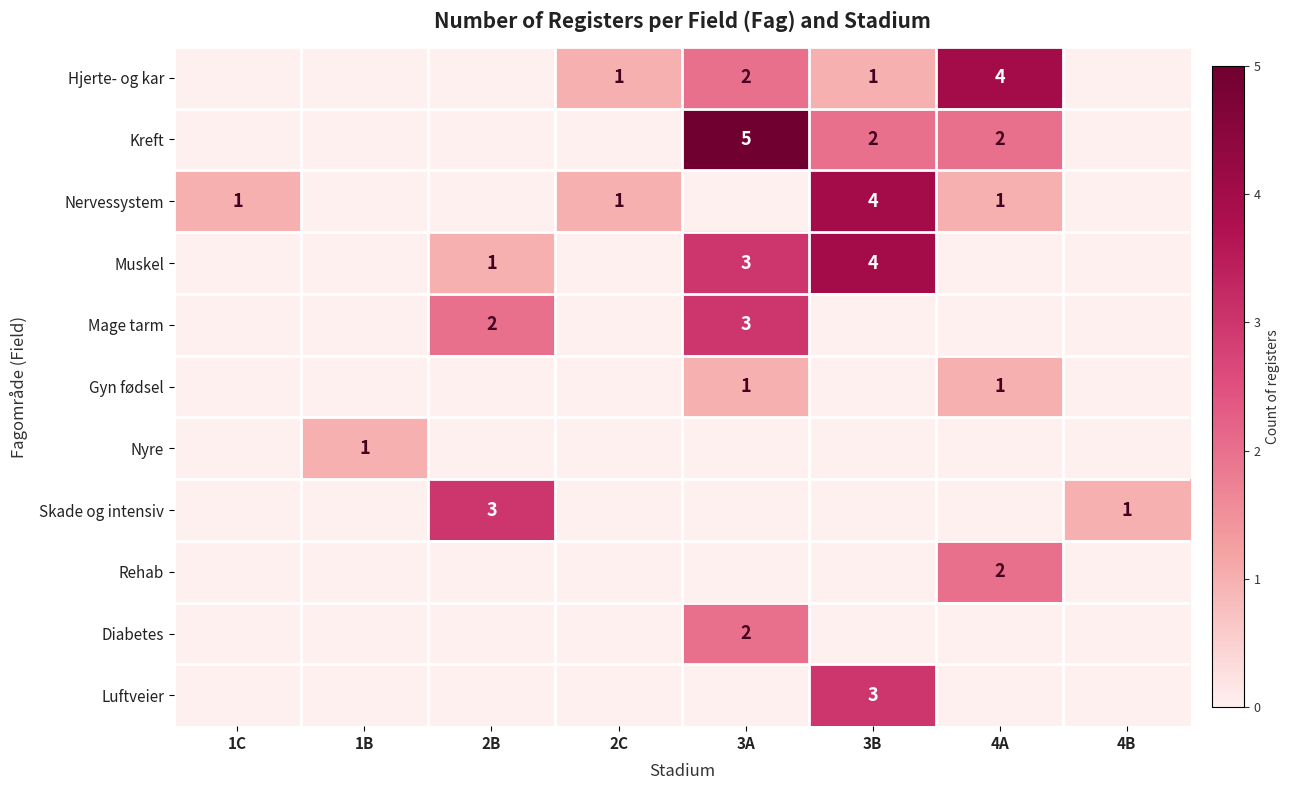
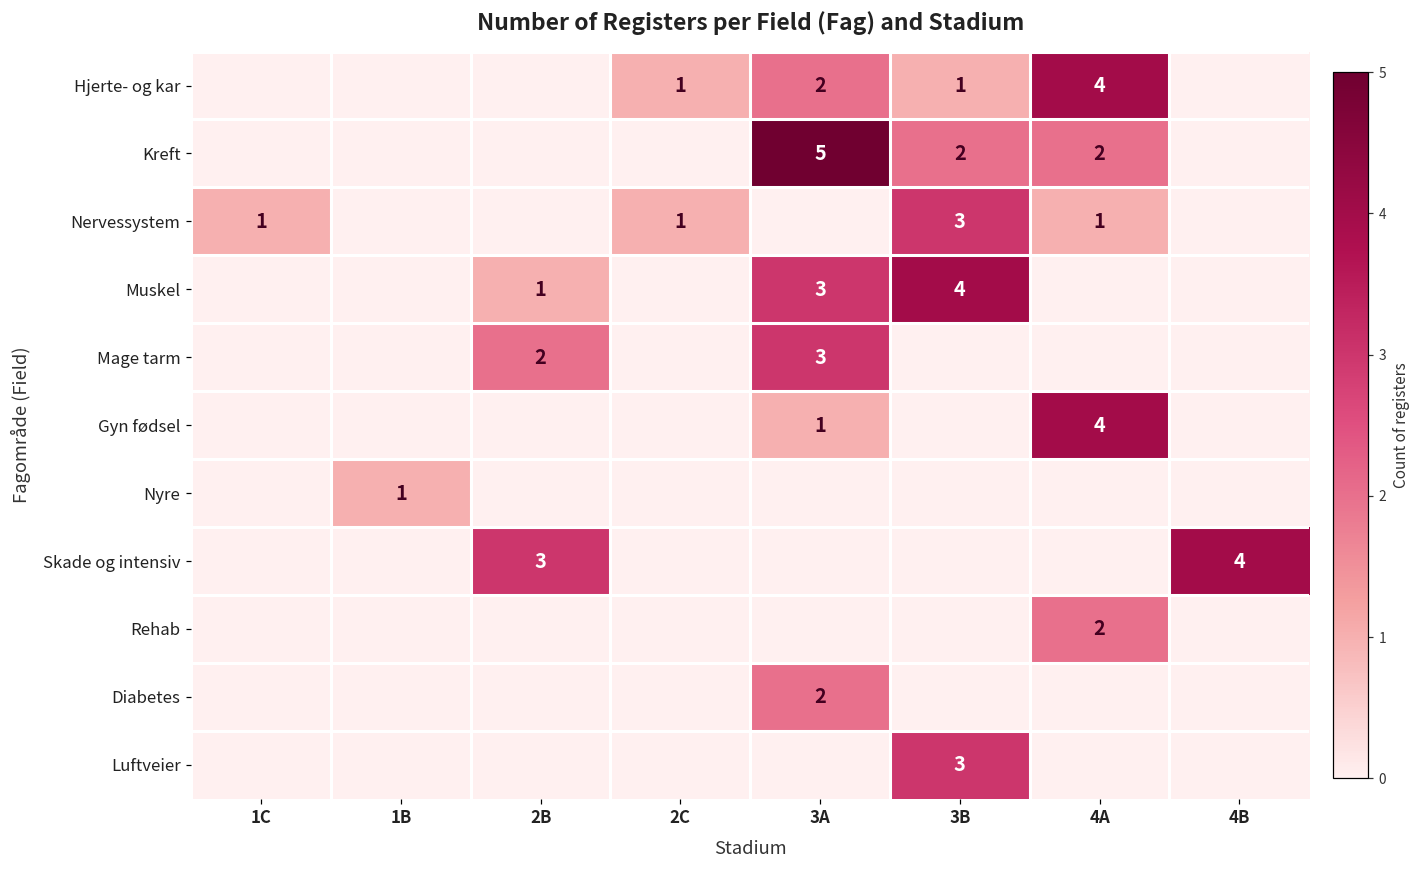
Nervessystem, 3B: 4 -> 3
Gyn fødsel, 4A: 1 -> 4
Skade og intensiv, 4B: 1 -> 4
